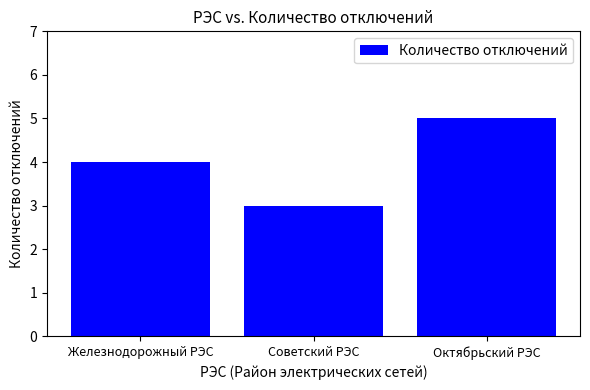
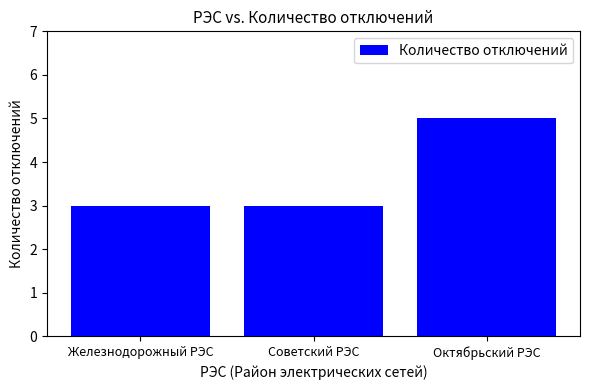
Железнодорожный РЭС: 4 -> 3
